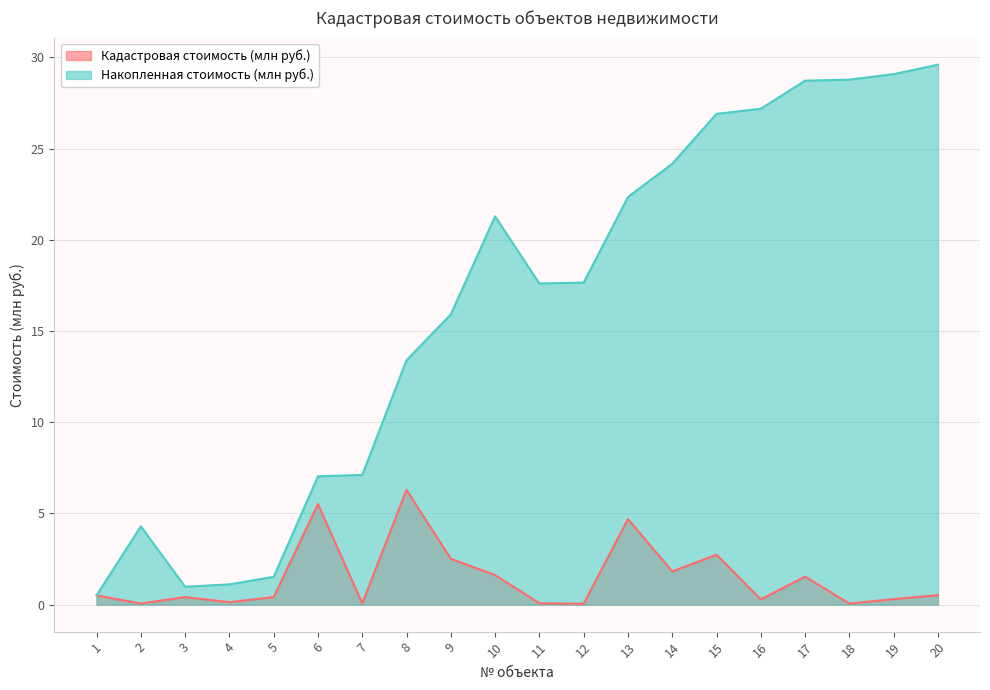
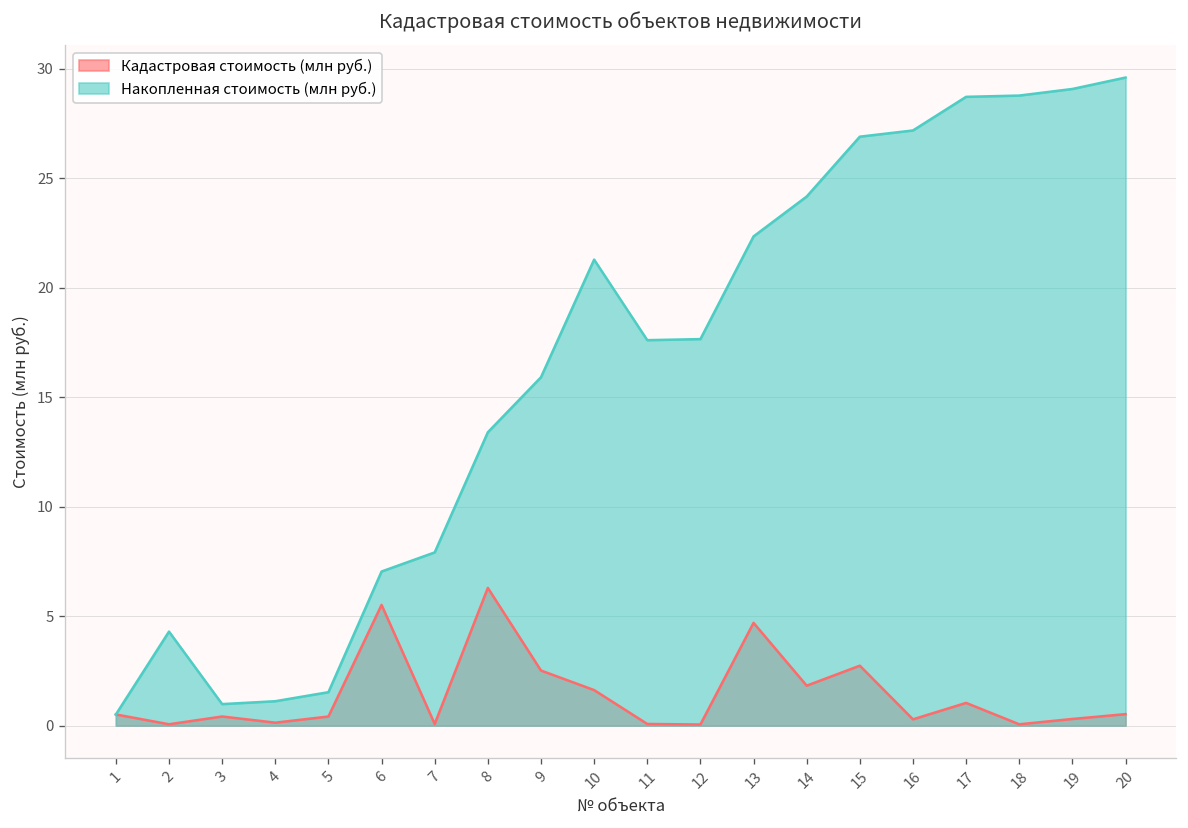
Накопленная стоимость (млн руб.), 7: 7.1 -> 7.9
Кадастровая стоимость (млн руб.), 17: 1.5 -> 1.0
